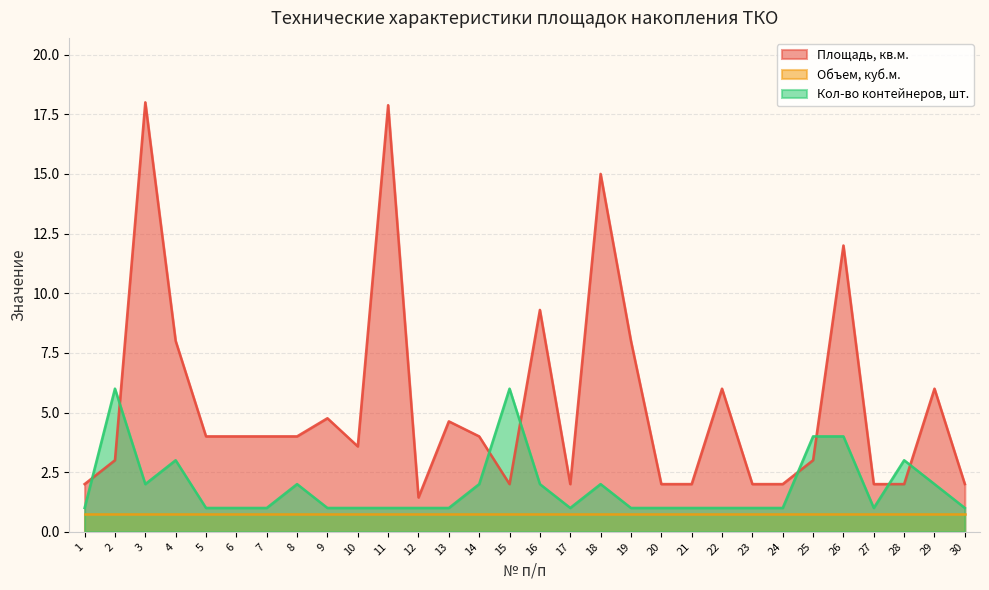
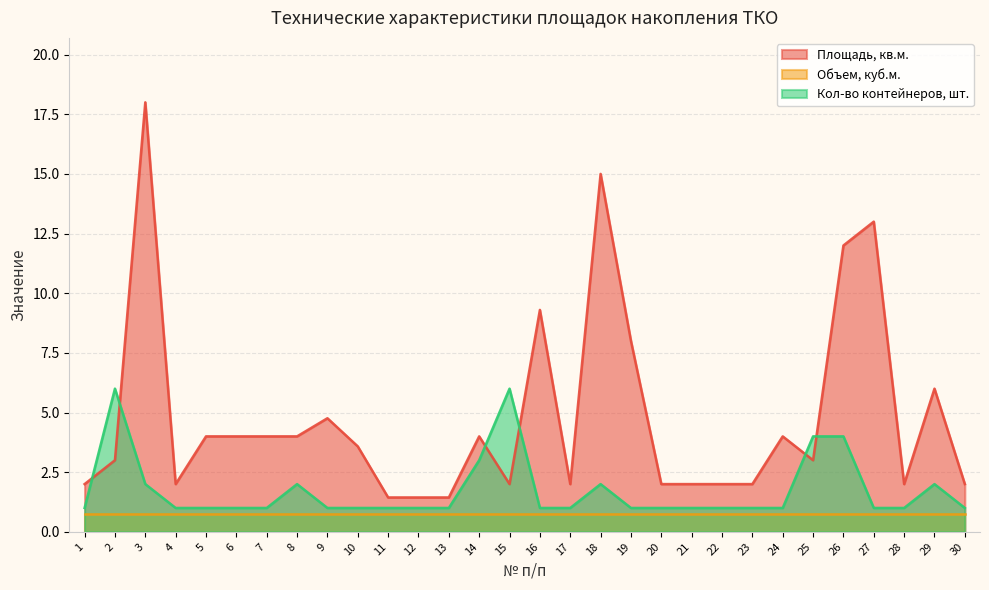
Площадь, кв.м., 4: 8 -> 2
Кол-во контейнеров, шт., 4: 3 -> 1
Площадь, кв.м., 11: 17.9 -> 1.4
Площадь, кв.м., 13: 4.6 -> 1.4
Кол-во контейнеров, шт., 14: 2 -> 3
Кол-во контейнеров, шт., 16: 2 -> 1
Площадь, кв.м., 22: 6 -> 2
Площадь, кв.м., 24: 2 -> 4
Площадь, кв.м., 27: 2 -> 13
Кол-во контейнеров, шт., 28: 3 -> 1
